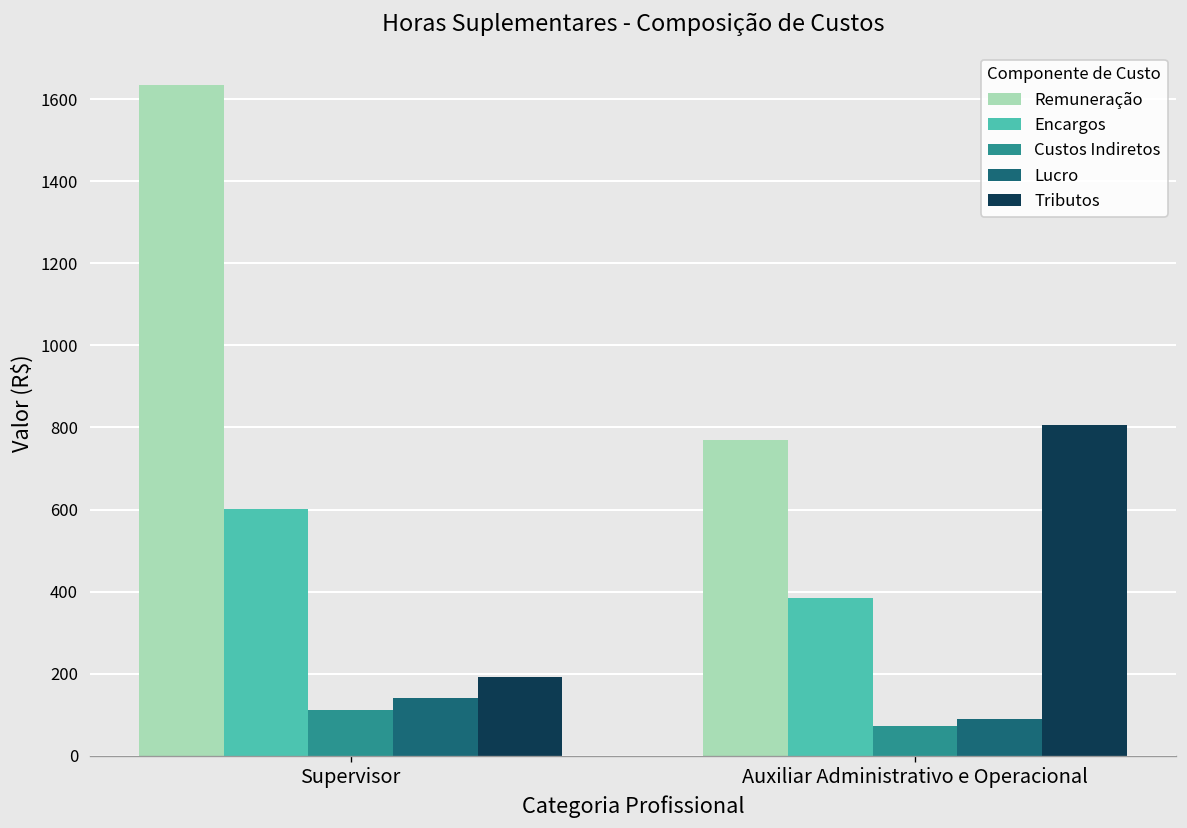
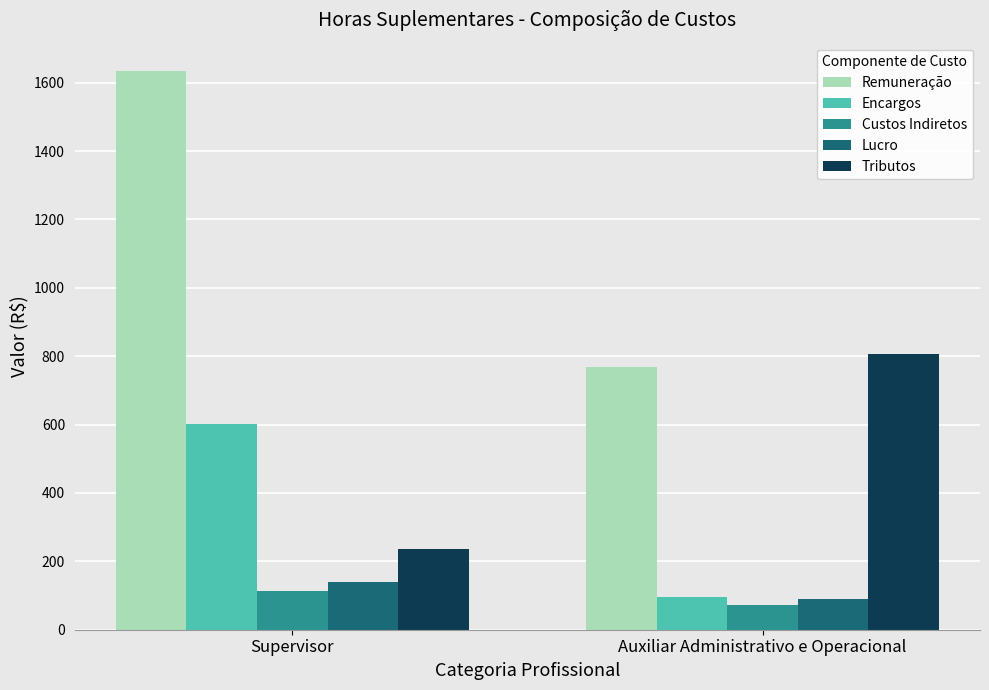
Tributos, Supervisor: 190 -> 240
Encargos, Auxiliar Administrativo e Operacional: 380 -> 100
